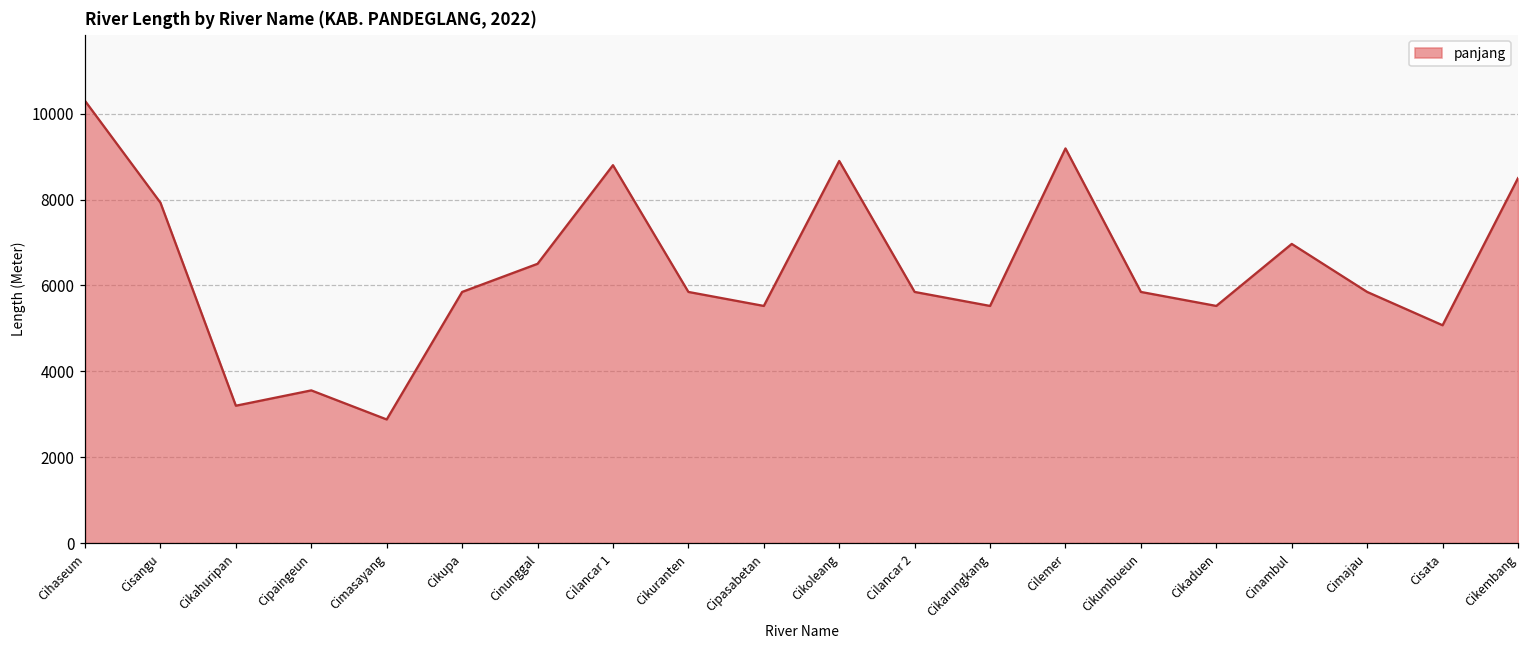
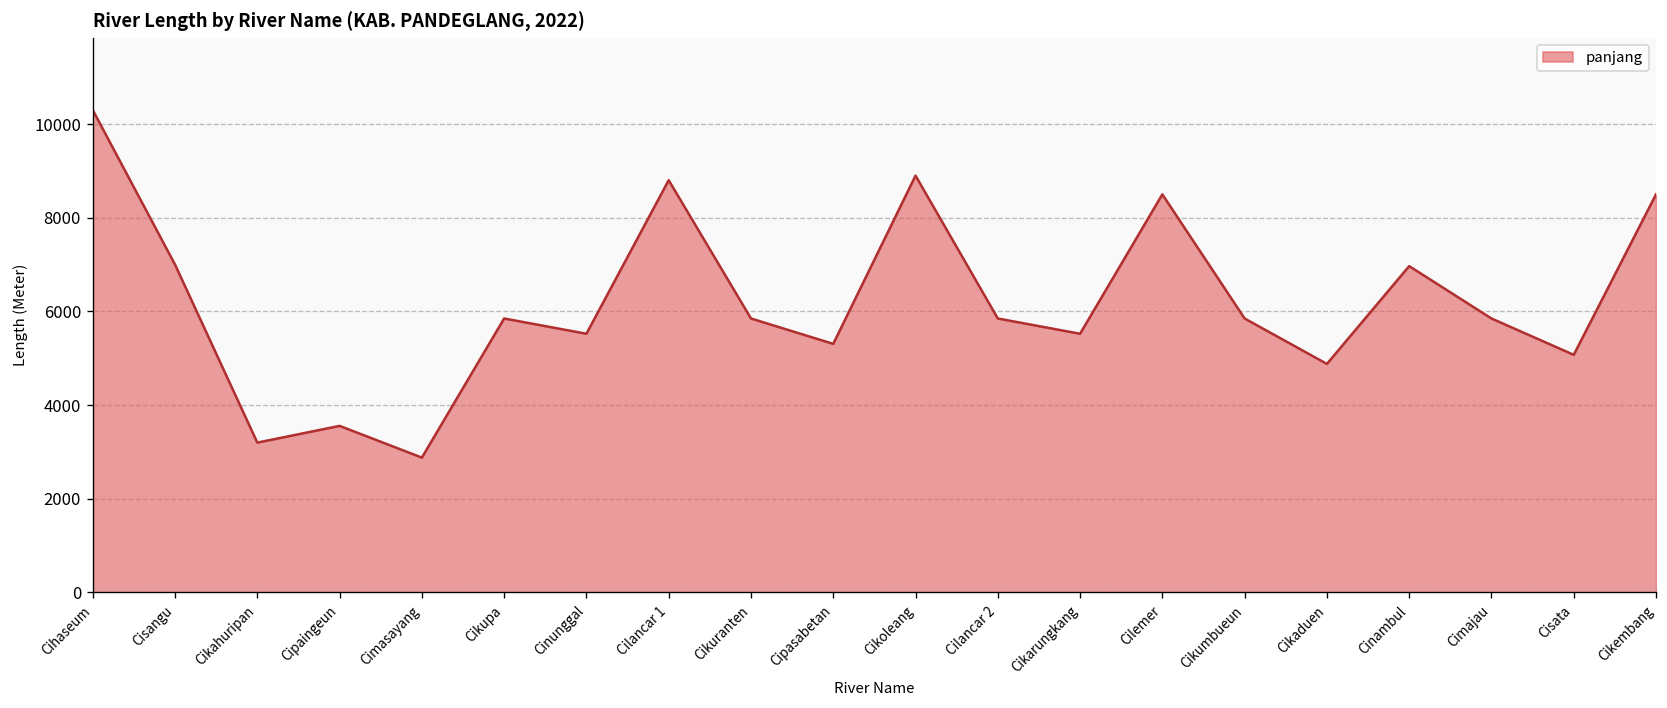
Cisangu: 7900 -> 7000
Cinunggal: 6500 -> 5500
Cipasabetan: 5500 -> 5300
Cilemer: 9200 -> 8500
Cikaduen: 5500 -> 4900
